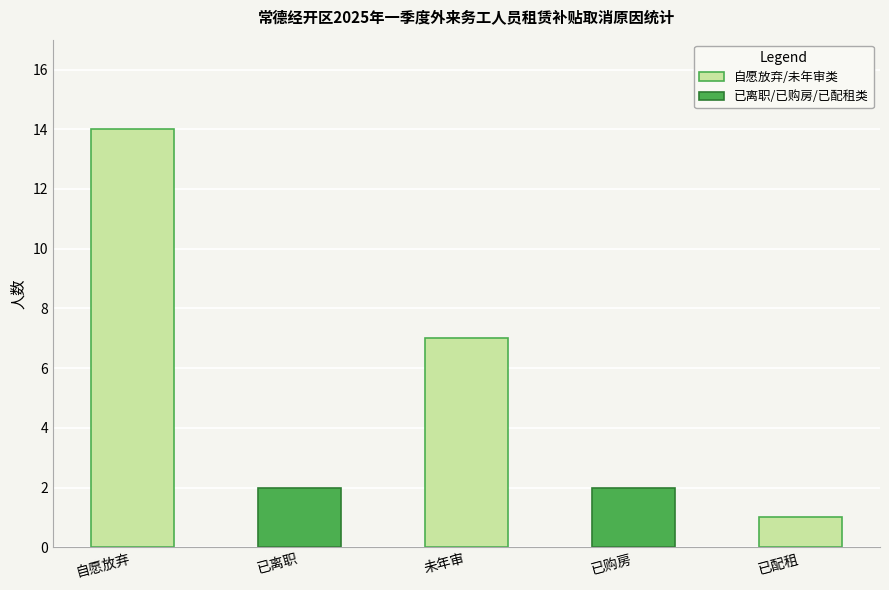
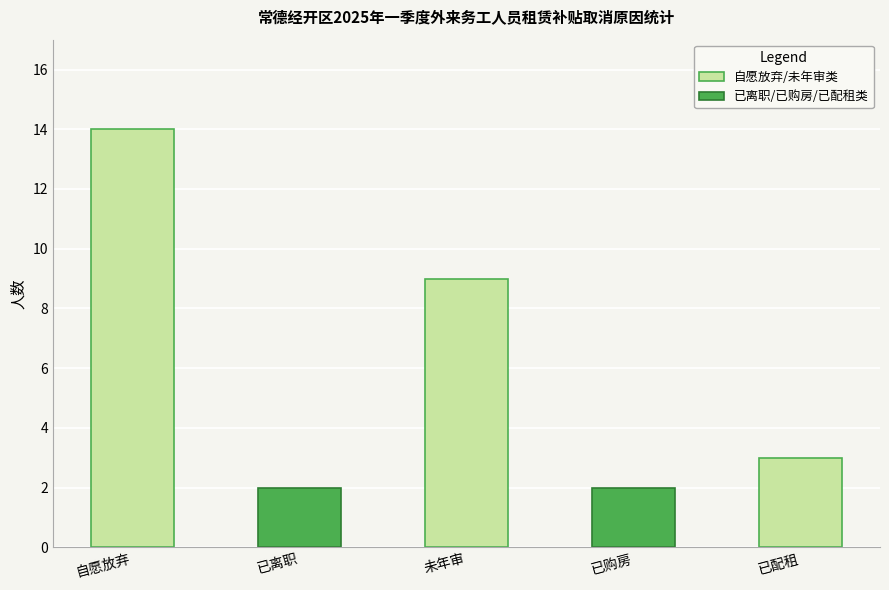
未年审: 7 -> 9
已配租: 1 -> 3
